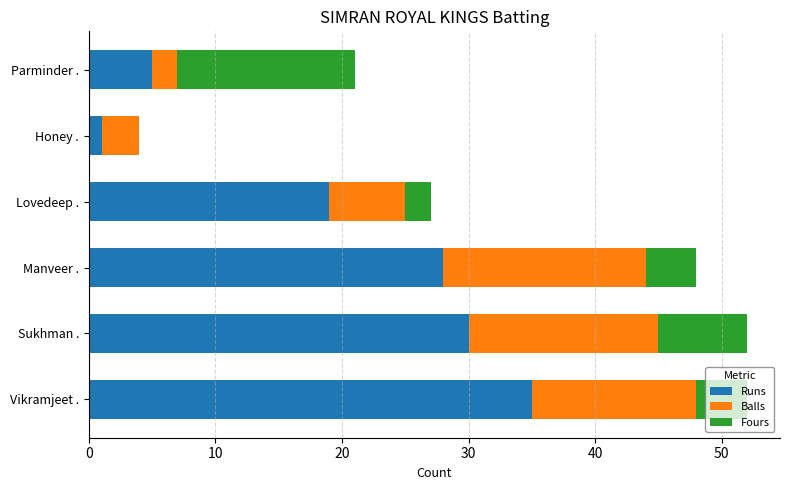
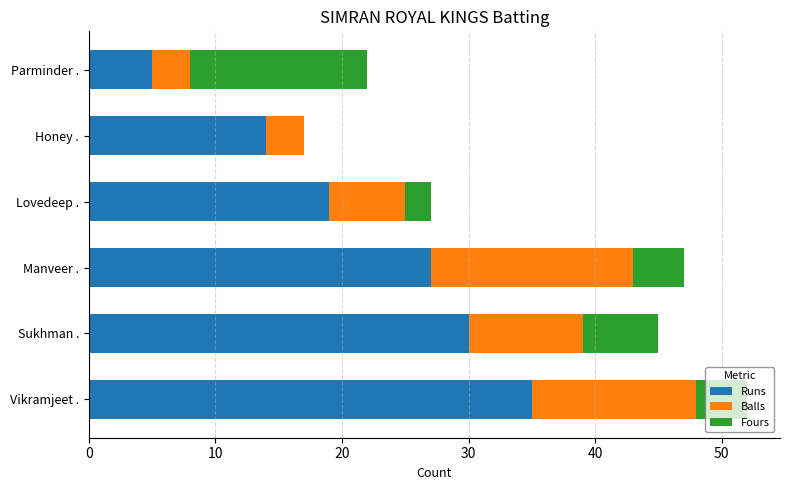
Balls, Parminder .: 2 -> 3
Runs, Honey .: 1 -> 14
Runs, Manveer .: 28 -> 27
Balls, Sukhman .: 15 -> 9
Fours, Sukhman .: 7 -> 6
